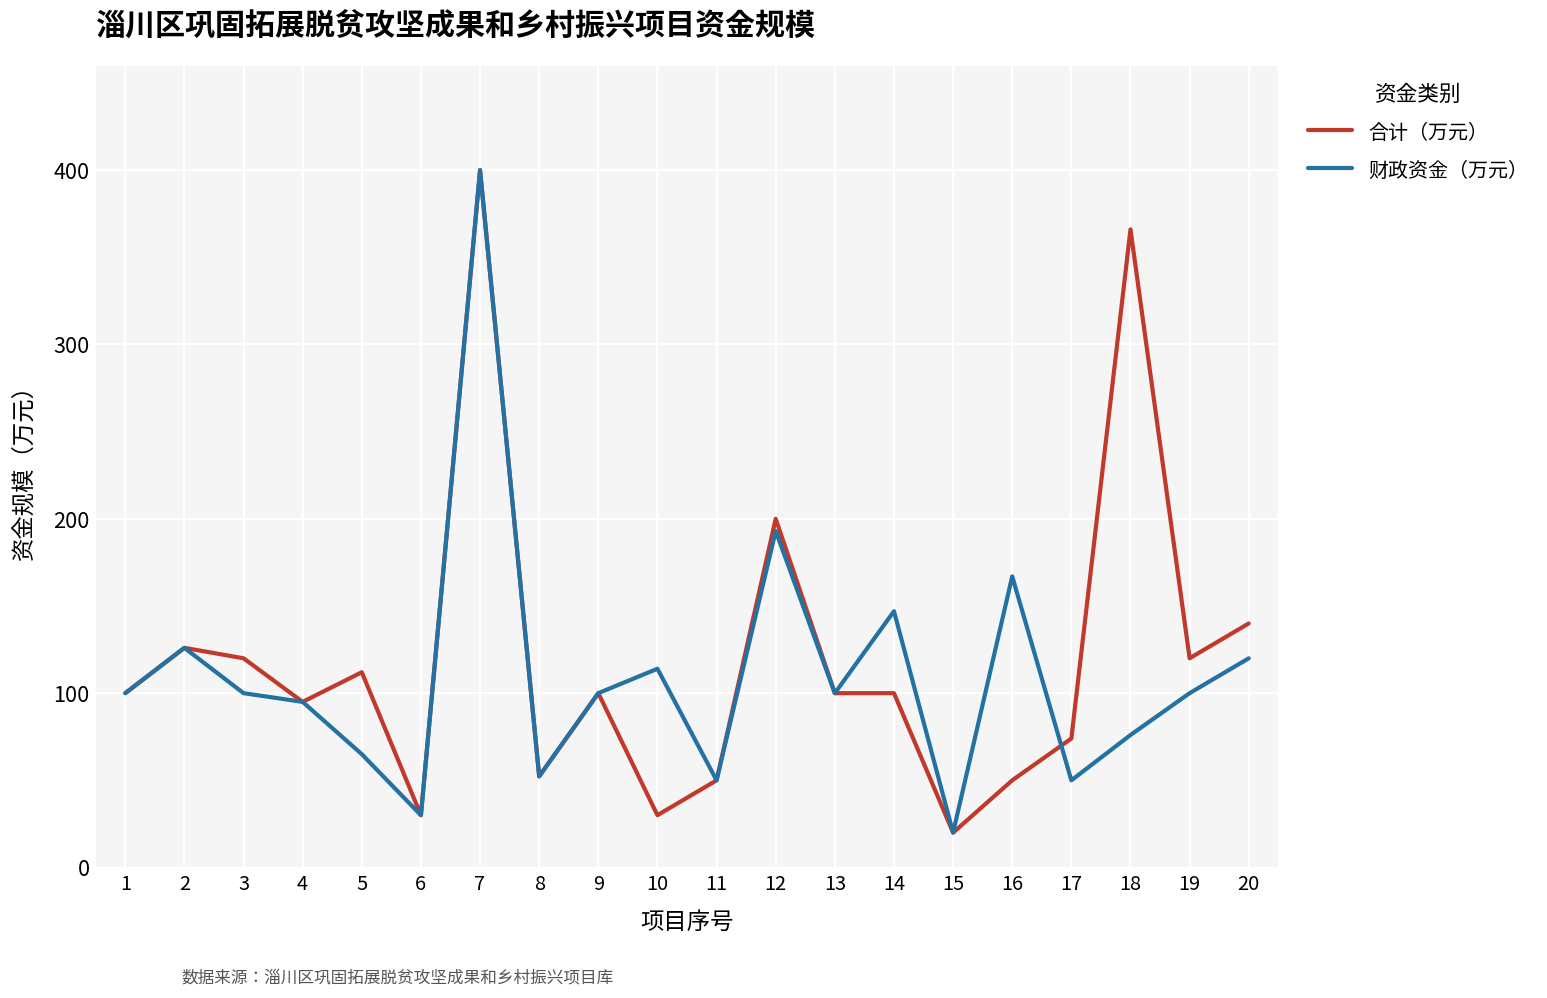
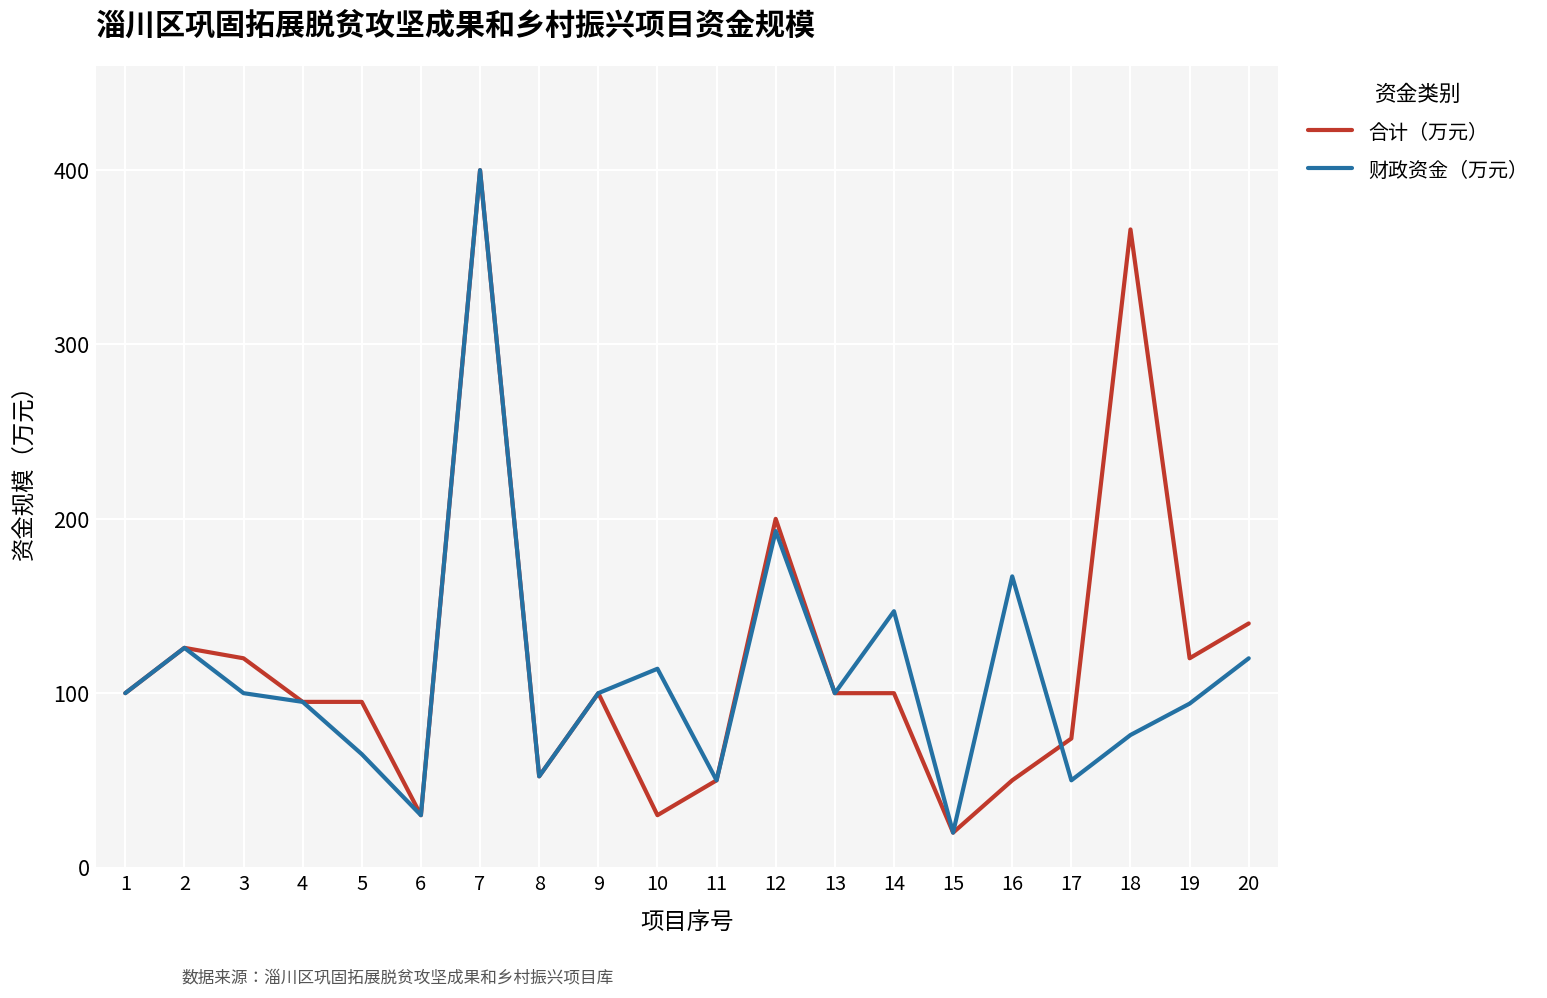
合计（万元）, 5: 112 -> 95
财政资金（万元）, 19: 100 -> 94
